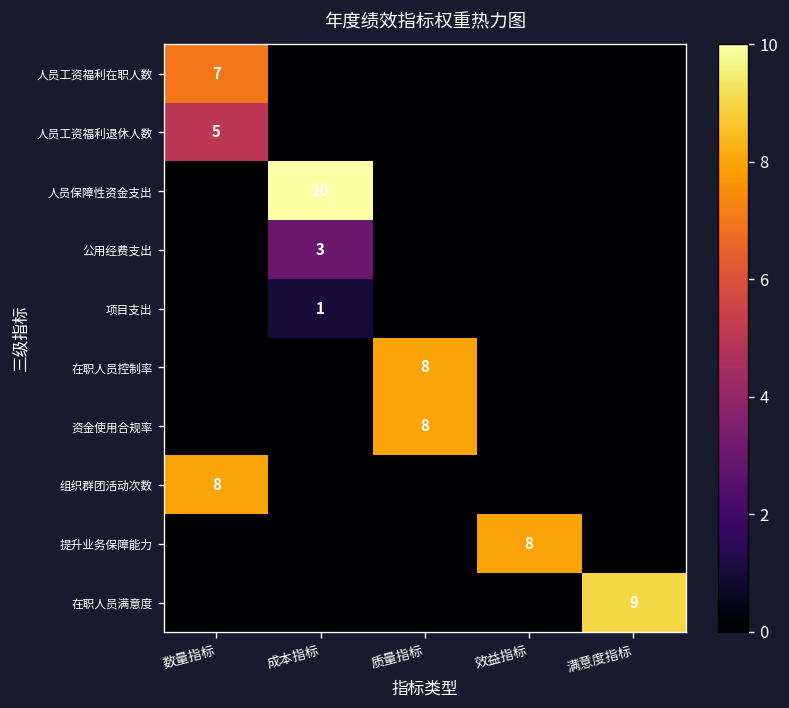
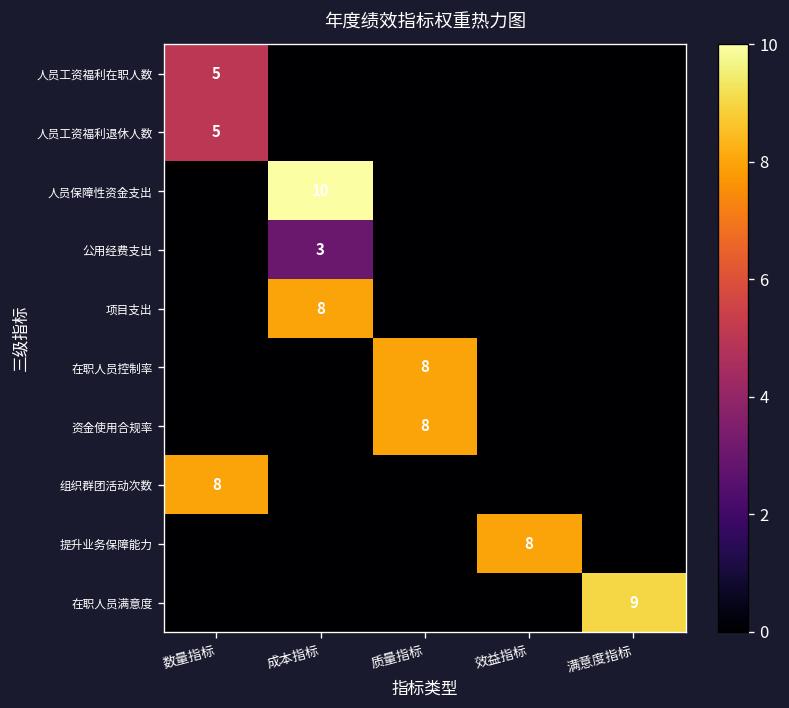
人员工资福利在职人数, 数量指标: 7 -> 5
项目支出, 成本指标: 1 -> 8
